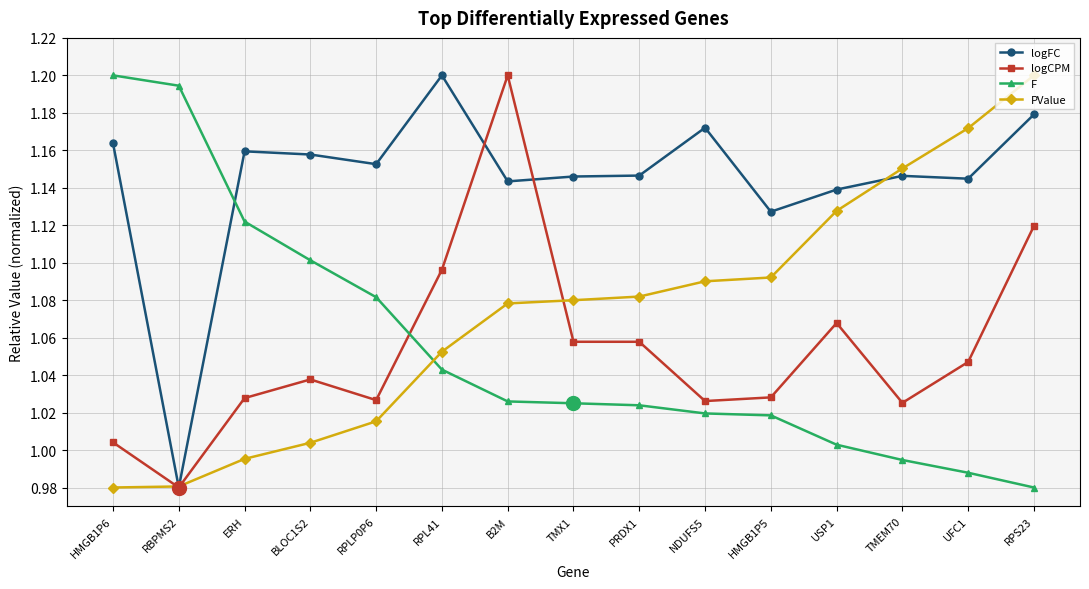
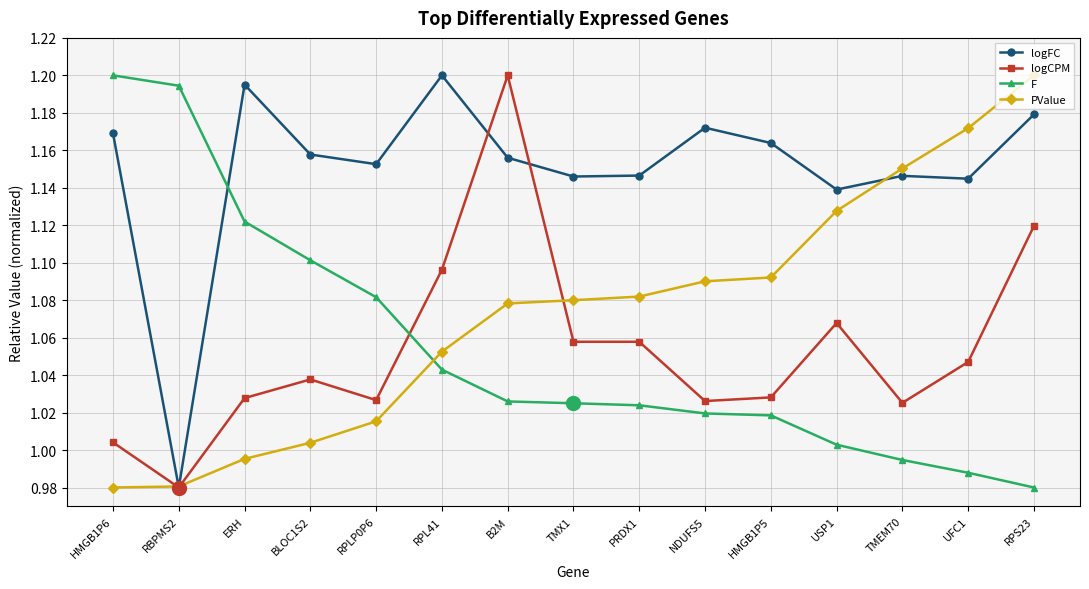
logFC, HMGB1P6: 1.164 -> 1.169
logFC, ERH: 1.159 -> 1.195
logFC, B2M: 1.143 -> 1.156
logFC, HMGB1P5: 1.127 -> 1.164
